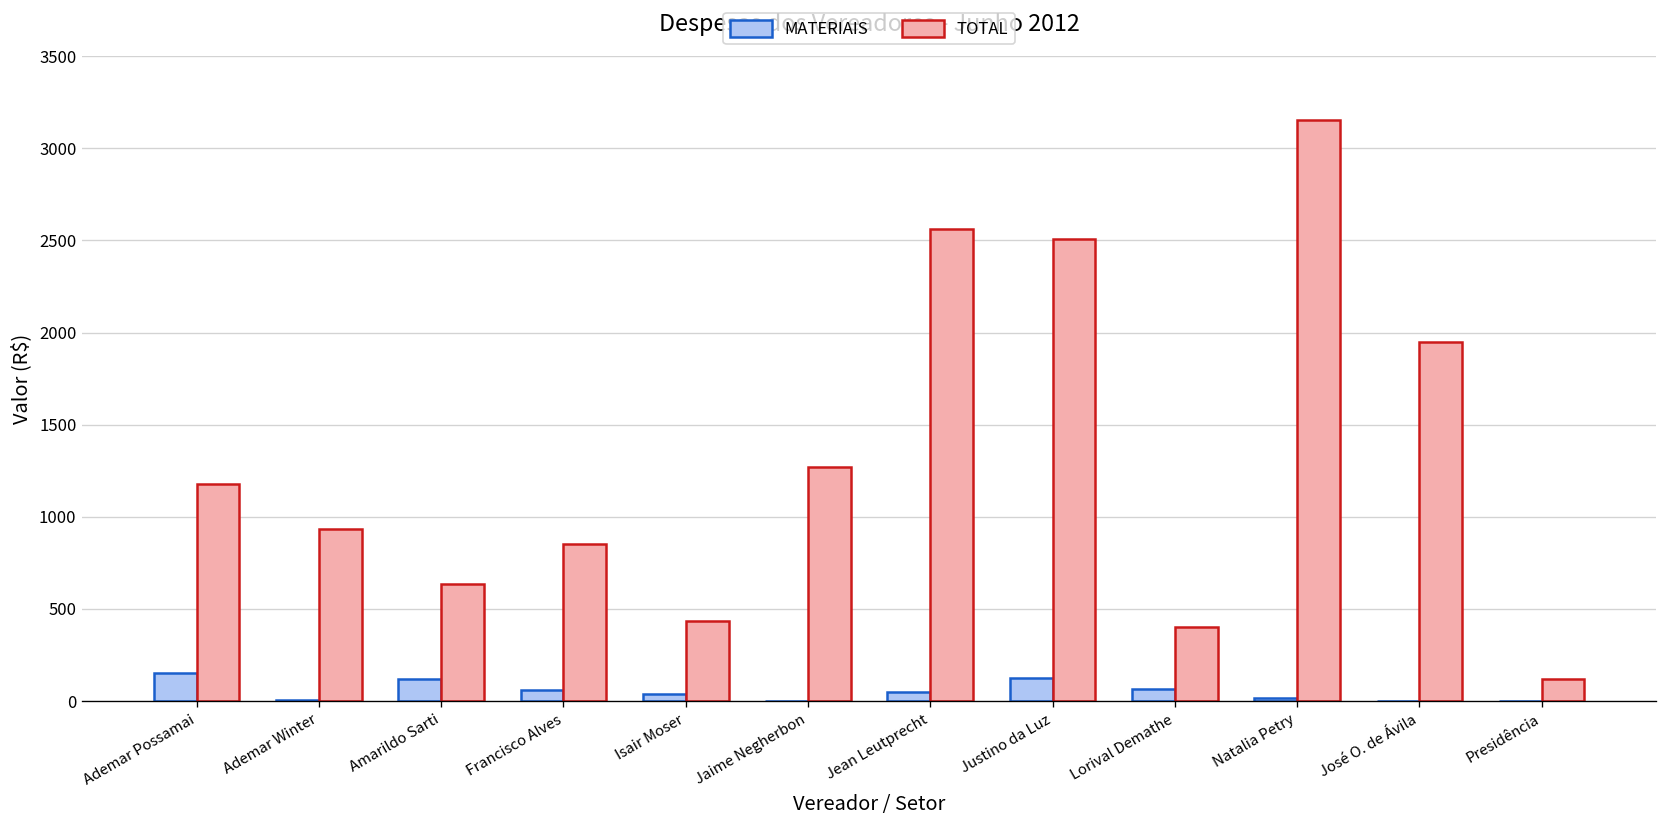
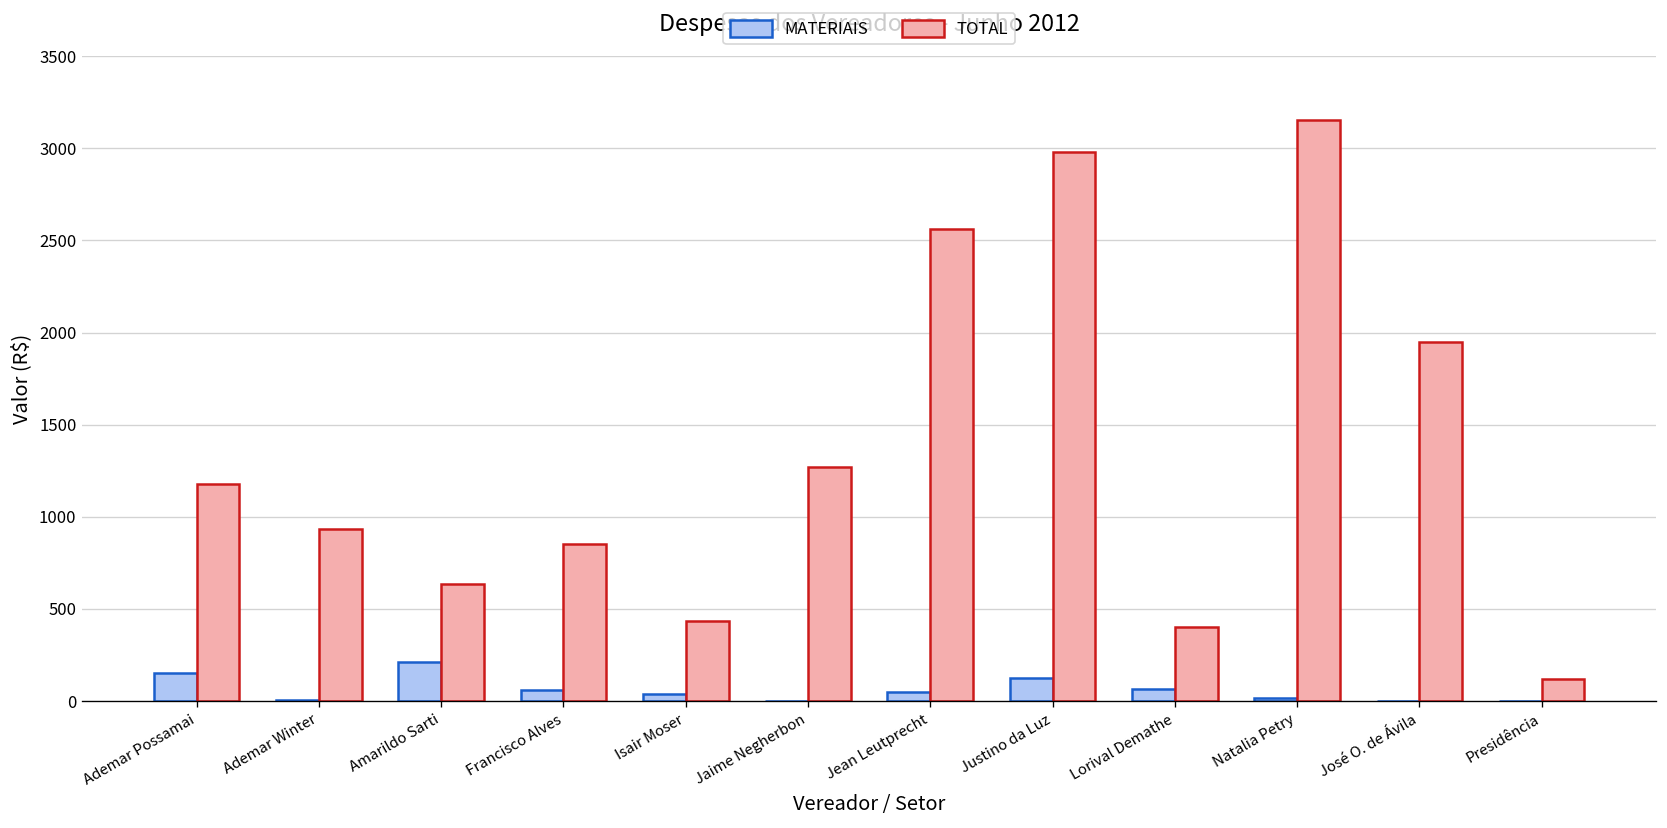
MATERIAIS, Amarildo Sarti: 120 -> 210
TOTAL, Justino da Luz: 2510 -> 2980
